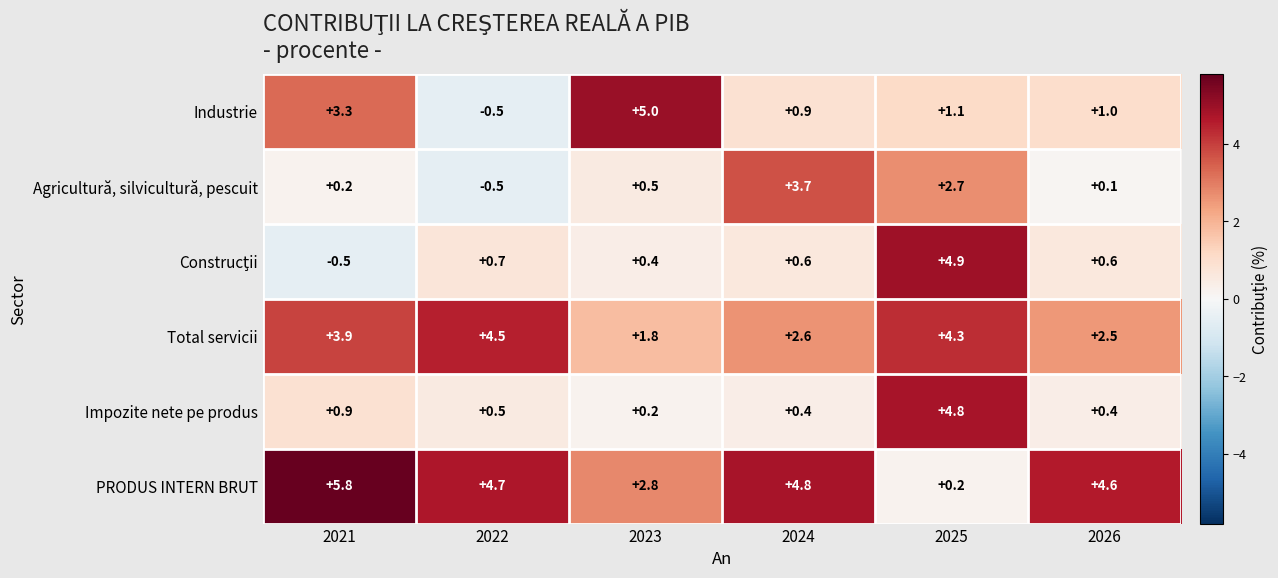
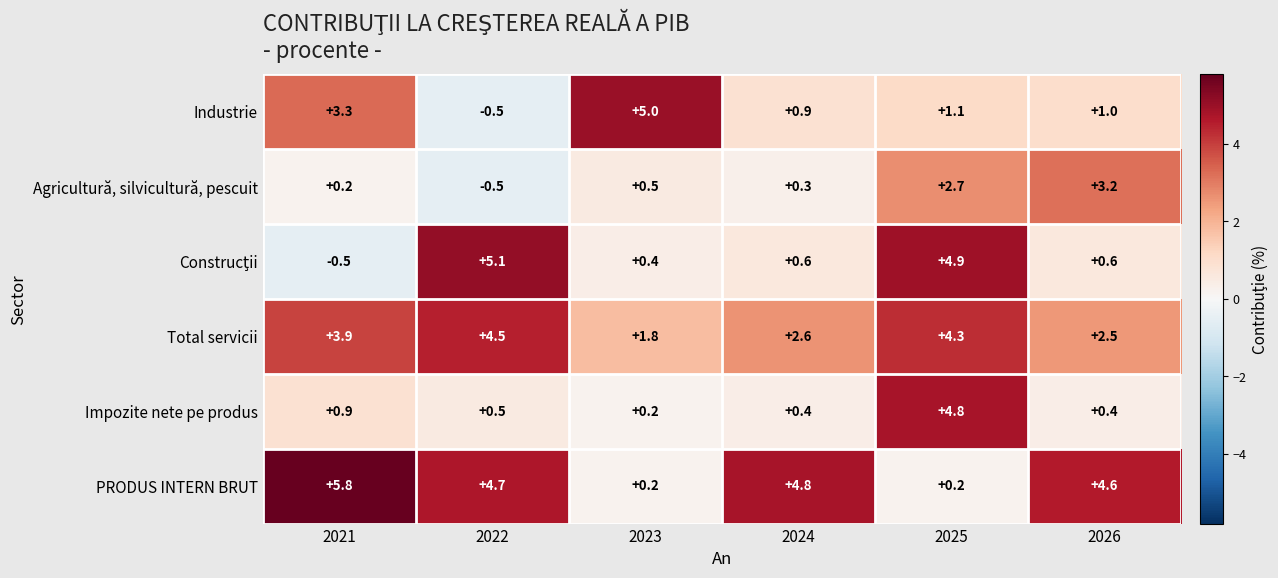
Agricultură, silvicultură, pescuit, 2024: +3.7 -> +0.3
Agricultură, silvicultură, pescuit, 2026: +0.1 -> +3.2
Construcţii, 2022: +0.7 -> +5.1
PRODUS INTERN BRUT, 2023: +2.8 -> +0.2
